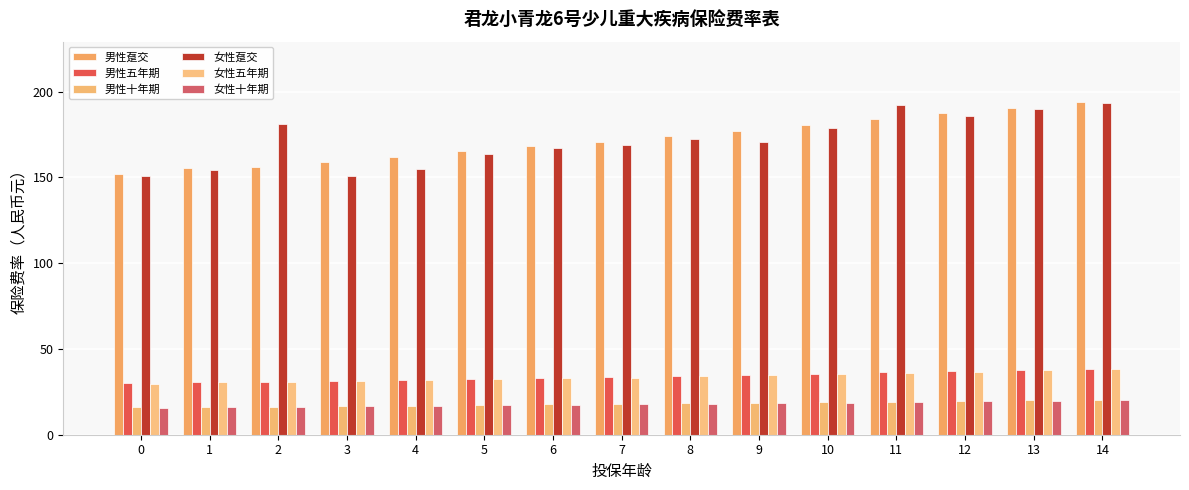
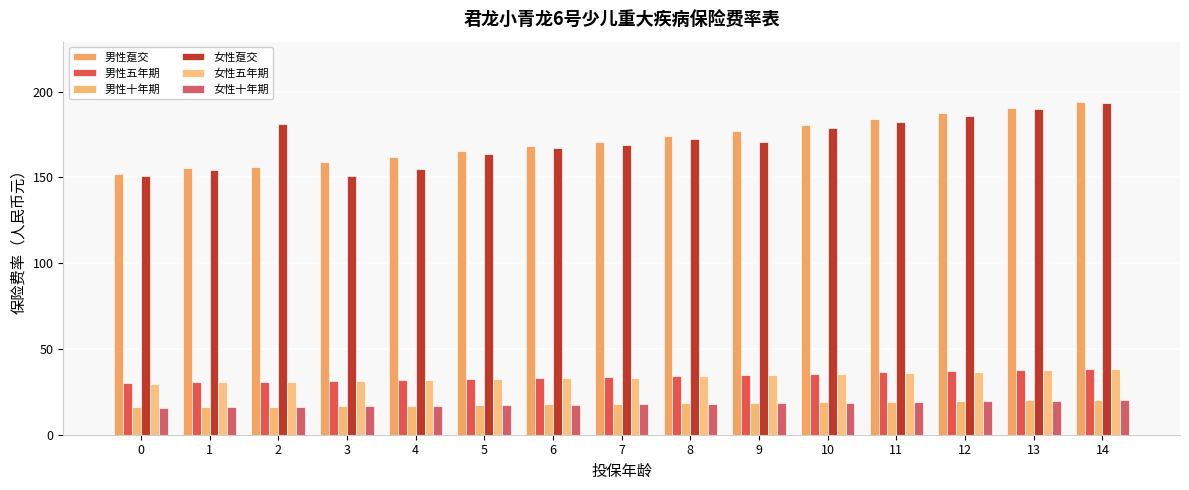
女性趸交, 11: 192 -> 183
